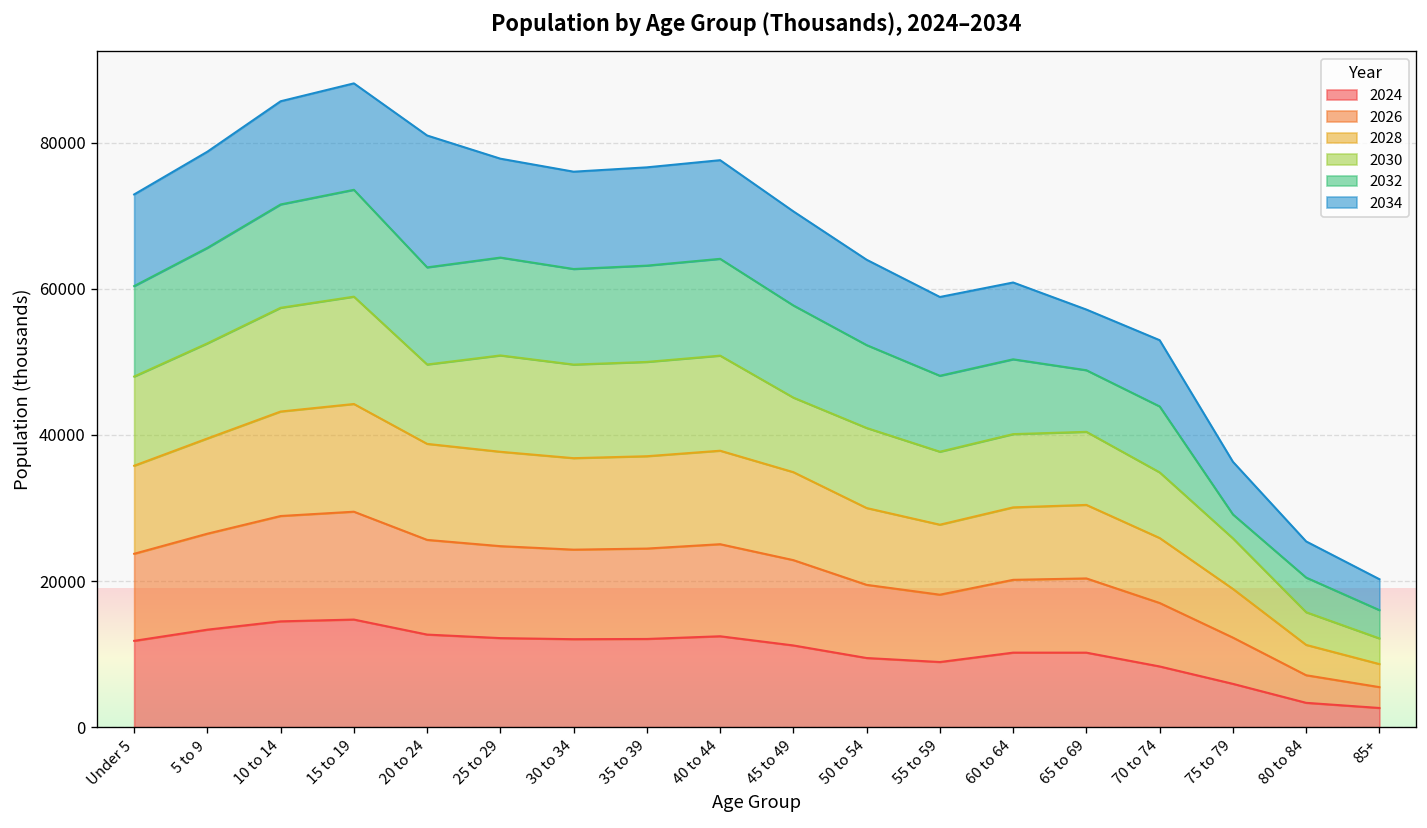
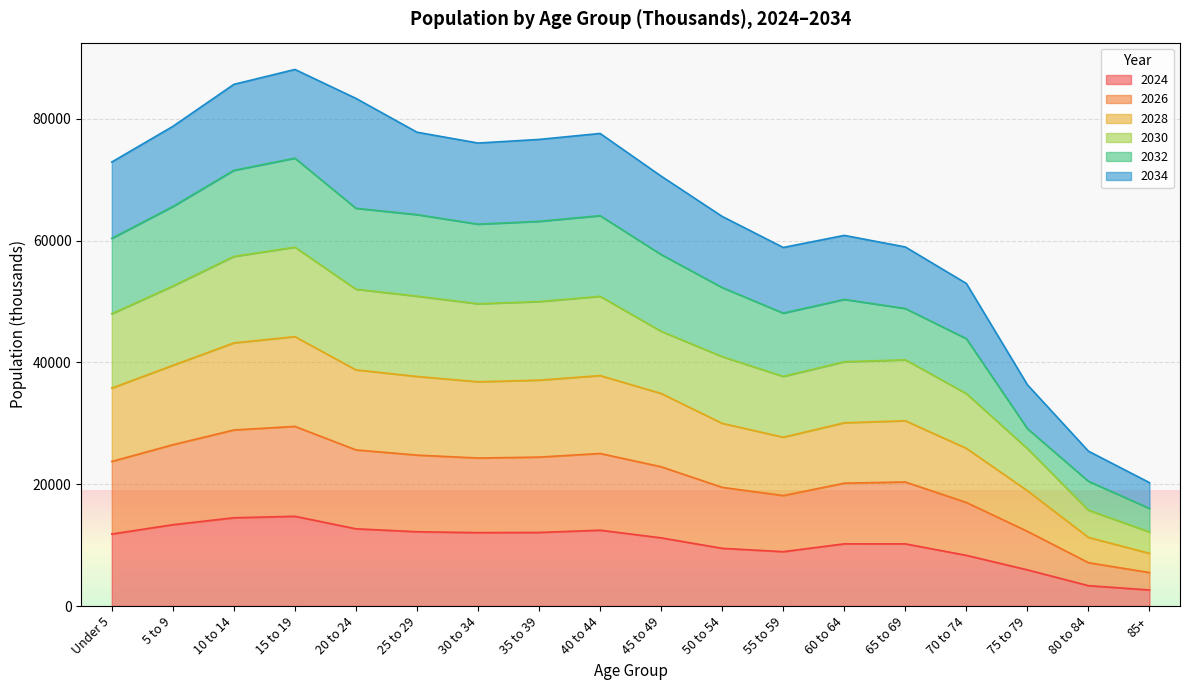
2030, 20 to 24: 11000 -> 13000
2034, 65 to 69: 8000 -> 10000
